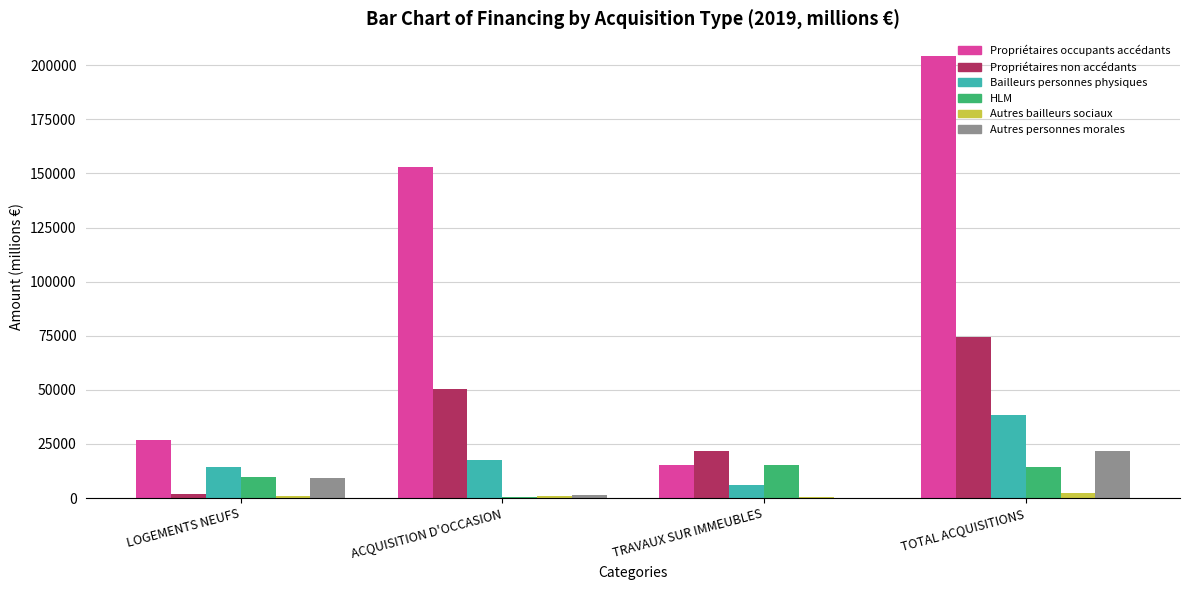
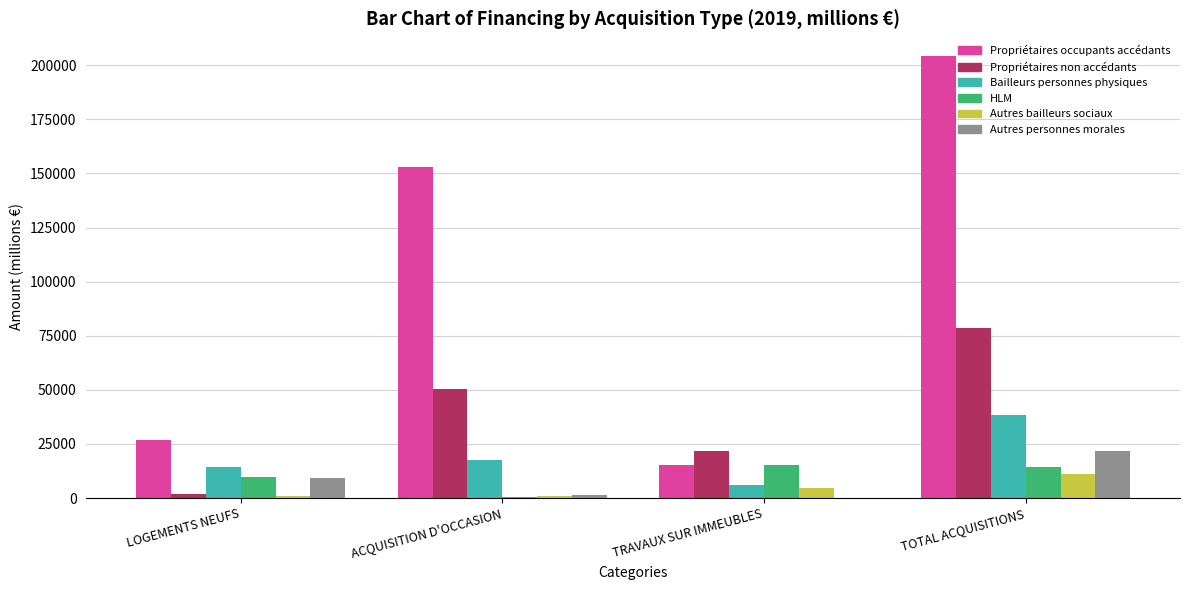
Autres bailleurs sociaux, TRAVAUX SUR IMMEUBLES: 0 -> 5000
Propriétaires non accédants, TOTAL ACQUISITIONS: 74000 -> 79000
Autres bailleurs sociaux, TOTAL ACQUISITIONS: 2000 -> 11000
